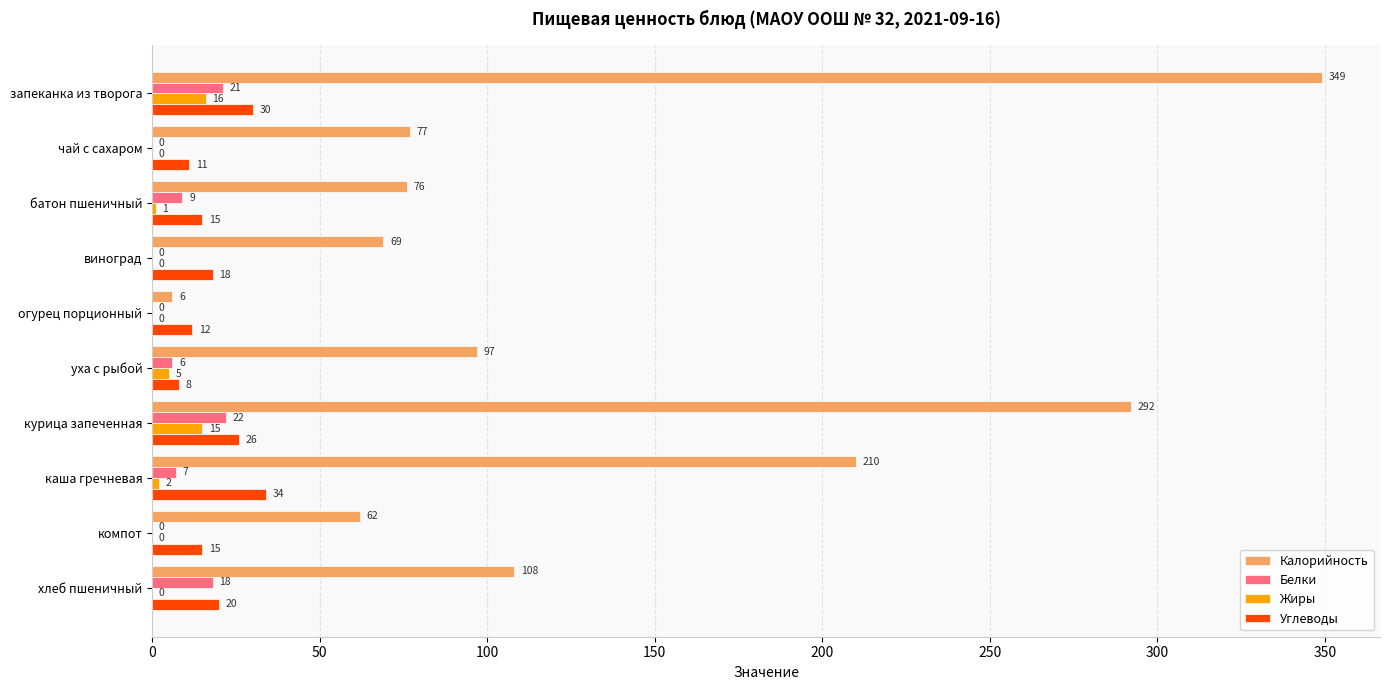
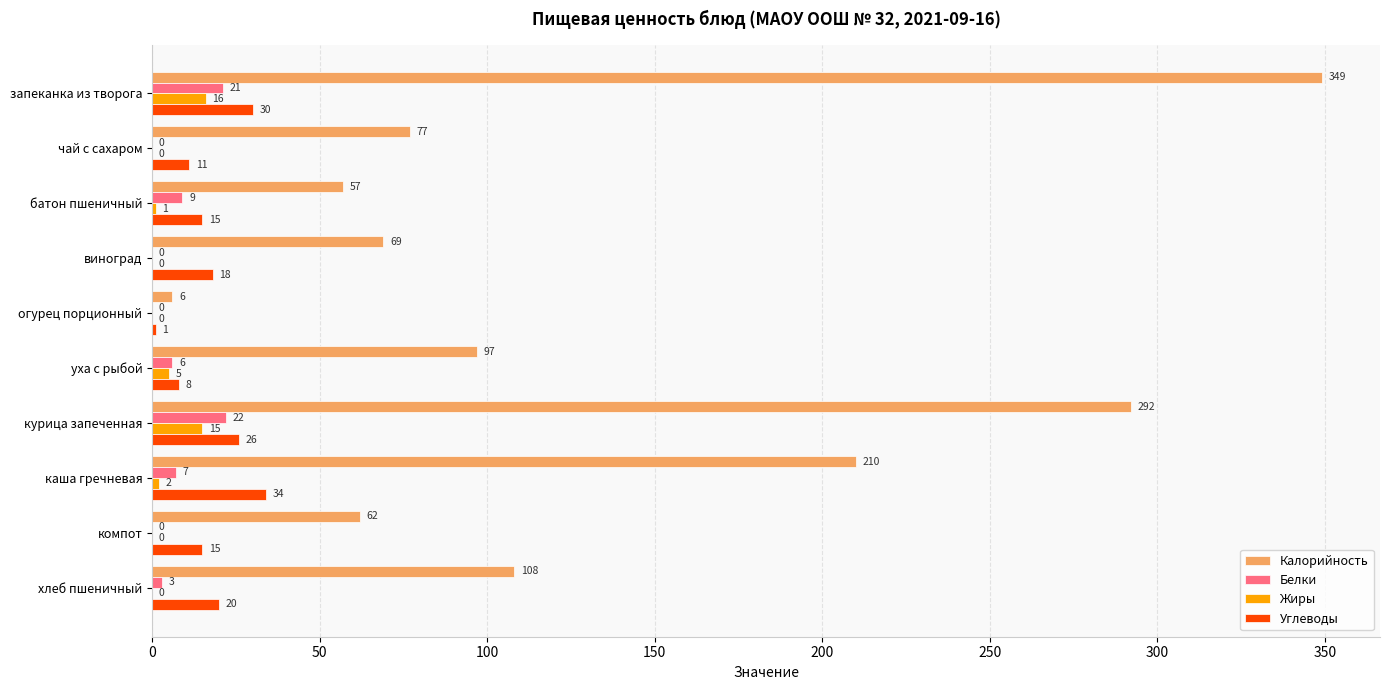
Калорийность, батон пшеничный: 76 -> 57
Углеводы, огурец порционный: 12 -> 1
Белки, хлеб пшеничный: 18 -> 3
